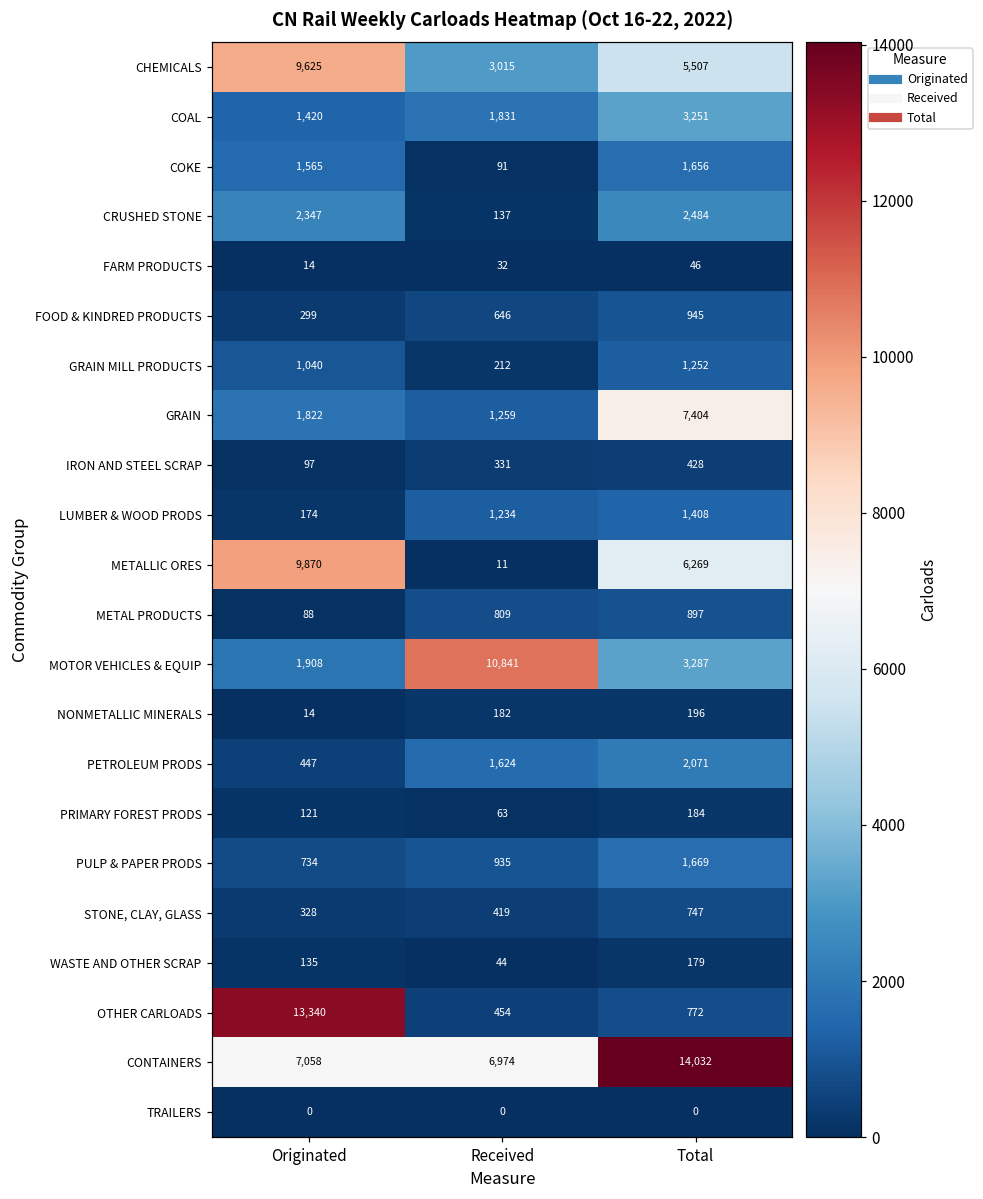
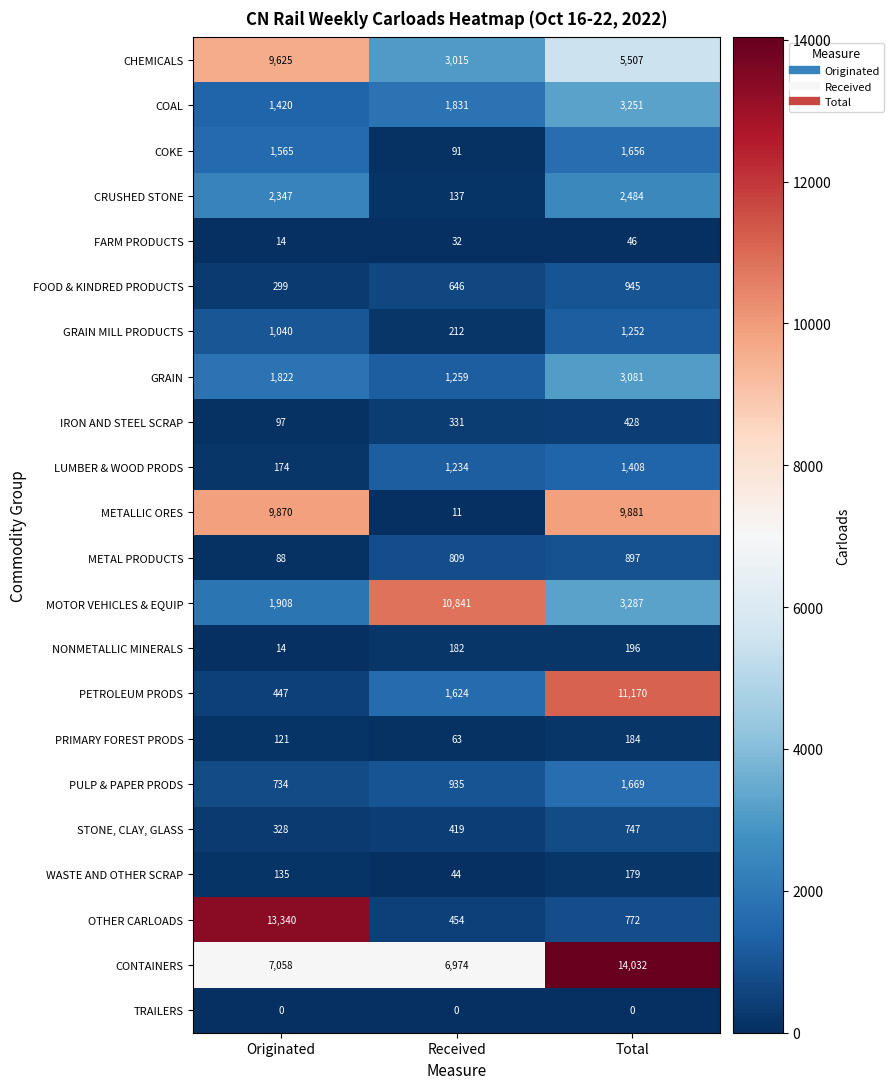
GRAIN, Total: 7,404 -> 3,081
METALLIC ORES, Total: 6,269 -> 9,881
PETROLEUM PRODS, Total: 2,071 -> 11,170
